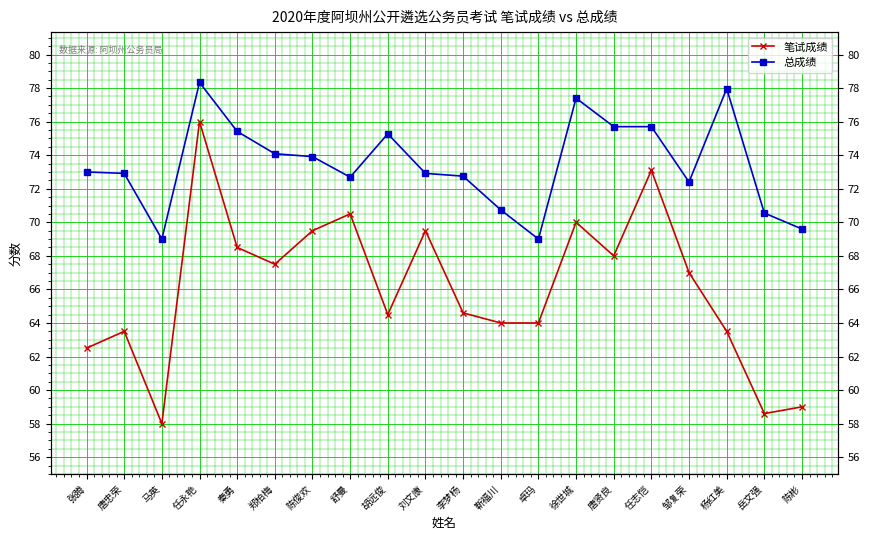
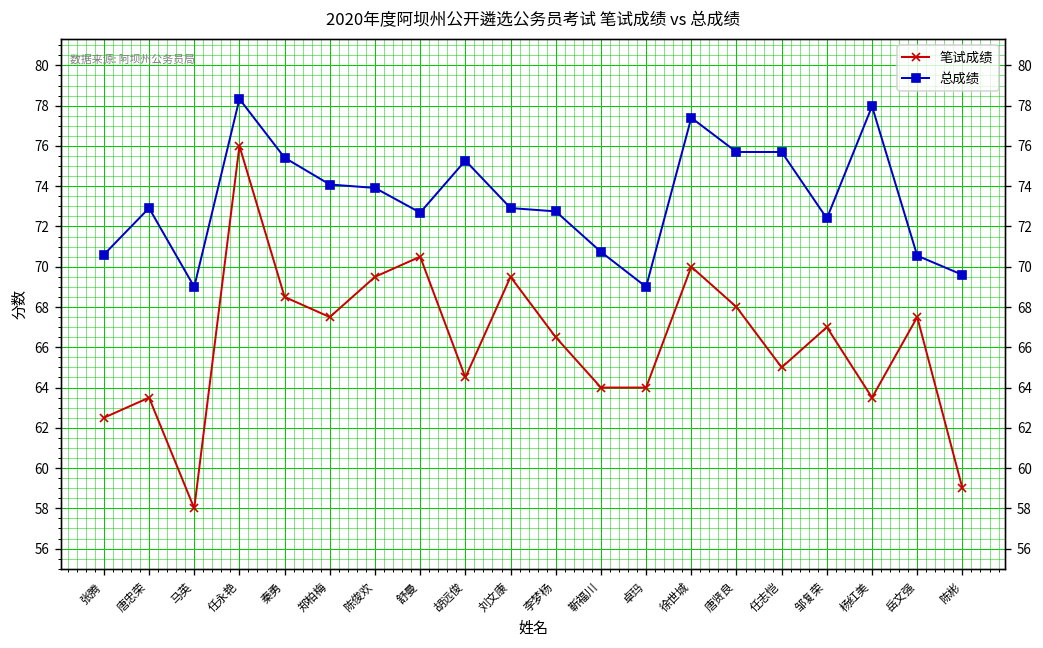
总成绩, 张腾: 73.0 -> 70.6
笔试成绩, 李梦杨: 64.6 -> 66.5
笔试成绩, 任志恺: 73.1 -> 65.0
笔试成绩, 岳文强: 58.6 -> 67.5
